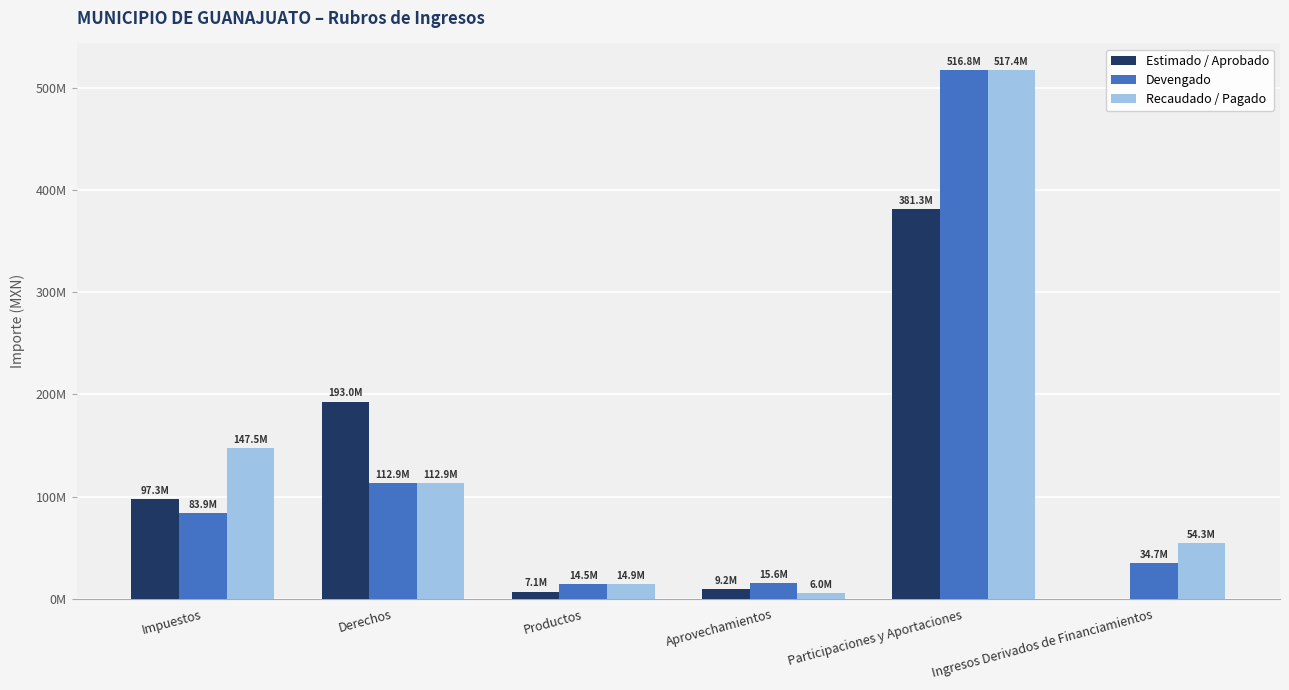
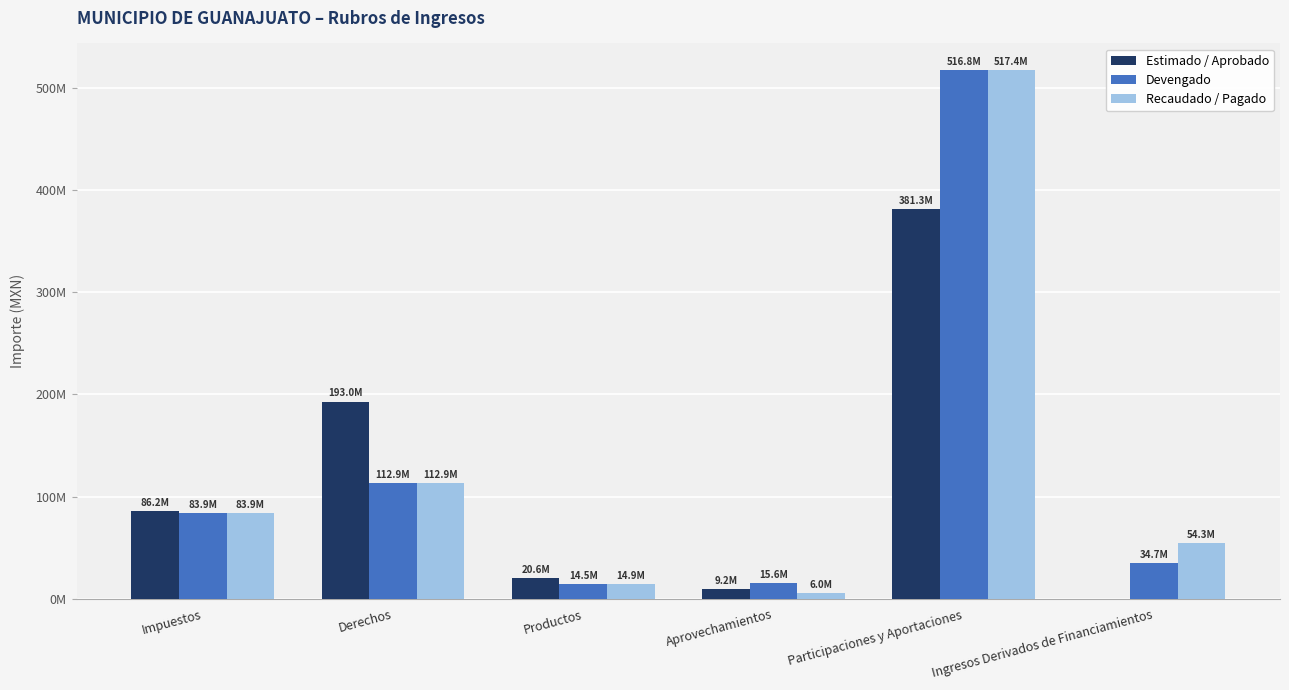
Estimado / Aprobado, Impuestos: 97.3M -> 86.2M
Recaudado / Pagado, Impuestos: 147.5M -> 83.9M
Estimado / Aprobado, Productos: 7.1M -> 20.6M
